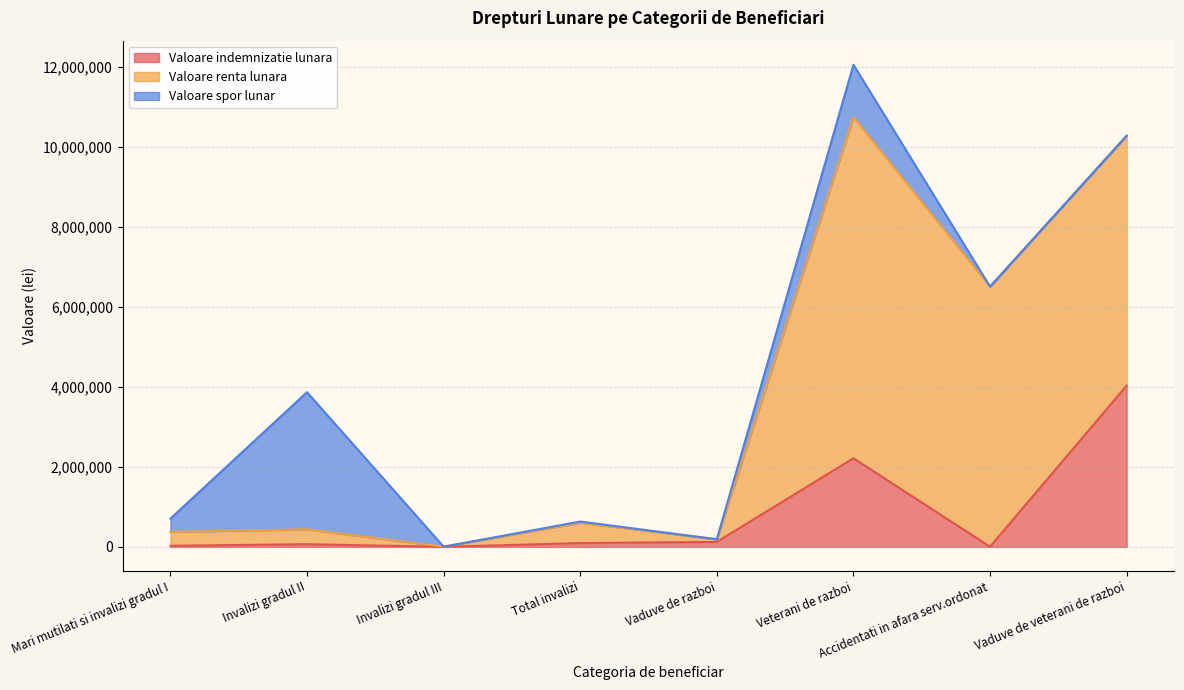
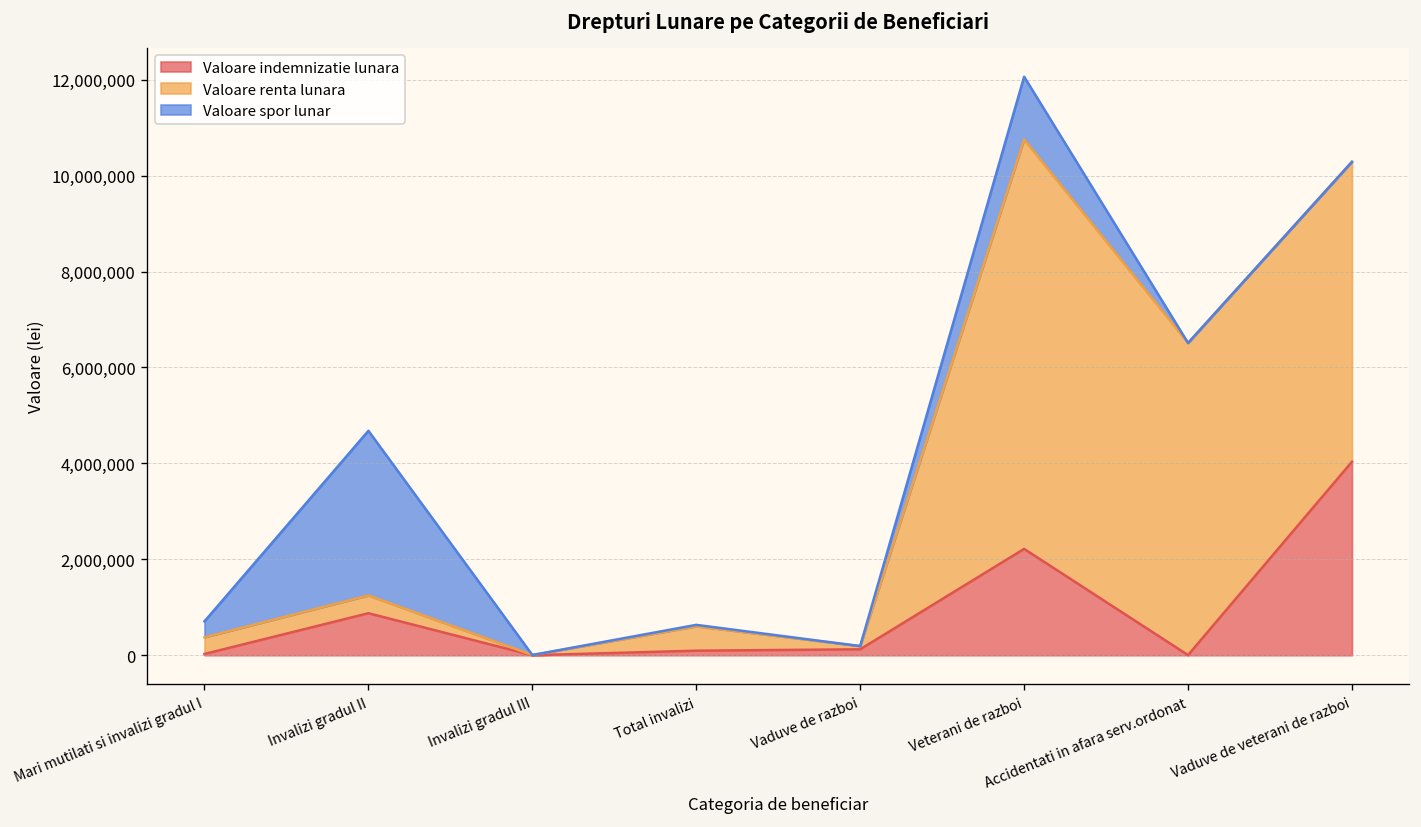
Valoare indemnizatie lunara, Invalizi gradul II: 100,000 -> 900,000
